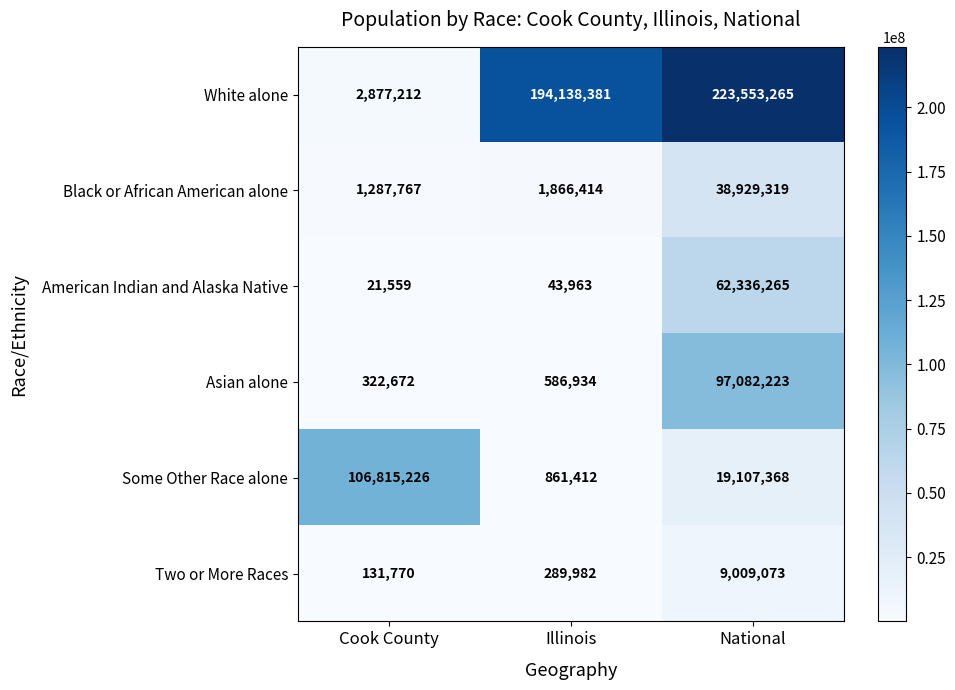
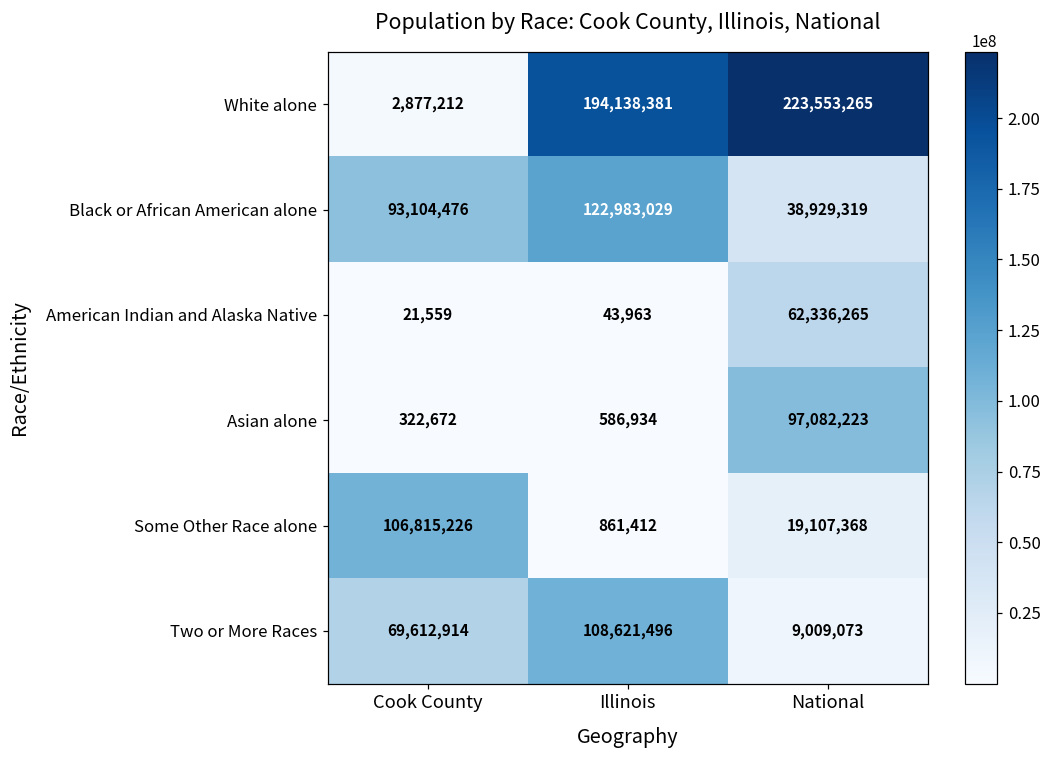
Black or African American alone, Cook County: 1,287,767 -> 93,104,476
Black or African American alone, Illinois: 1,866,414 -> 122,983,029
Two or More Races, Cook County: 131,770 -> 69,612,914
Two or More Races, Illinois: 289,982 -> 108,621,496
